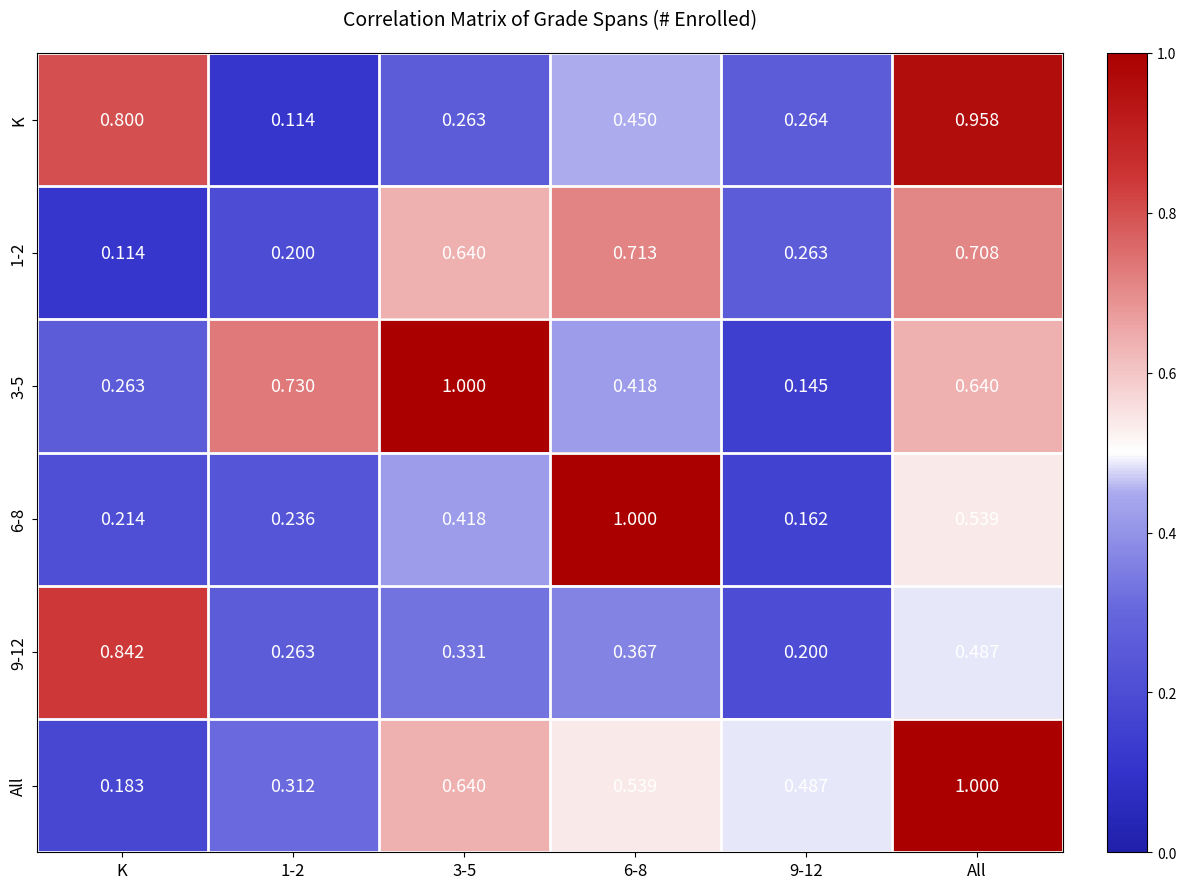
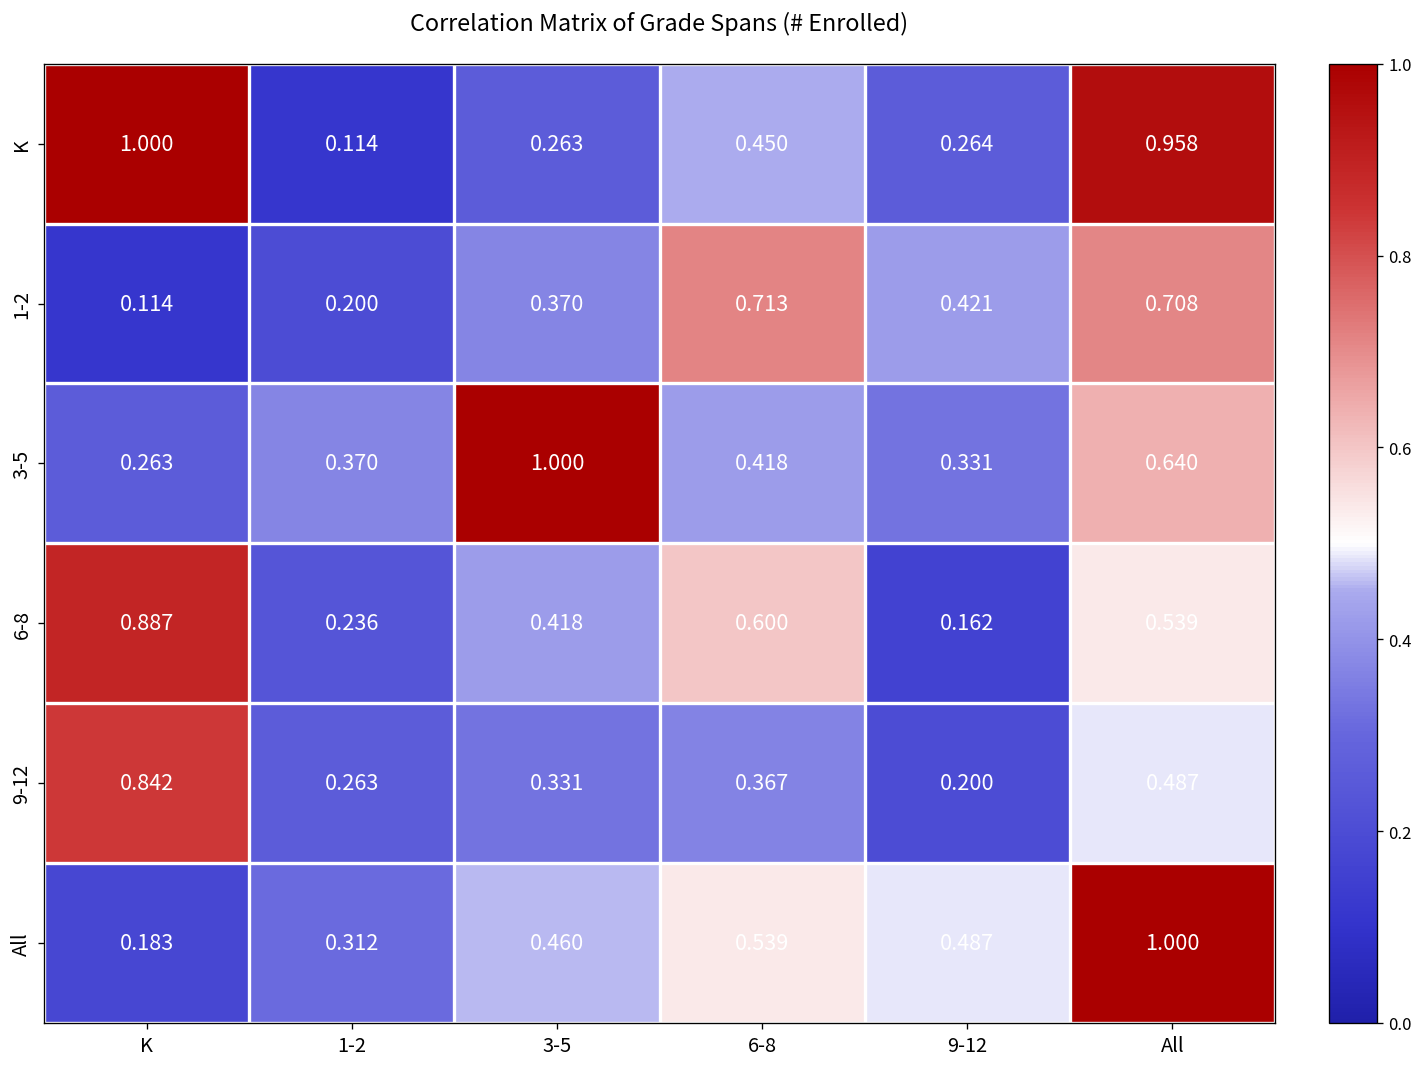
K, K: 0.800 -> 1.000
1-2, 3-5: 0.640 -> 0.370
1-2, 9-12: 0.263 -> 0.421
3-5, 1-2: 0.730 -> 0.370
3-5, 9-12: 0.145 -> 0.331
6-8, K: 0.214 -> 0.887
6-8, 6-8: 1.000 -> 0.600
All, 3-5: 0.640 -> 0.460
